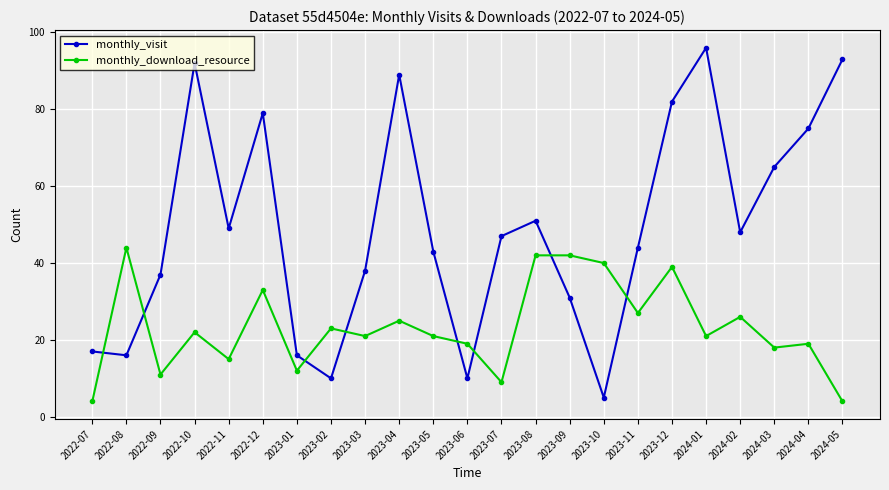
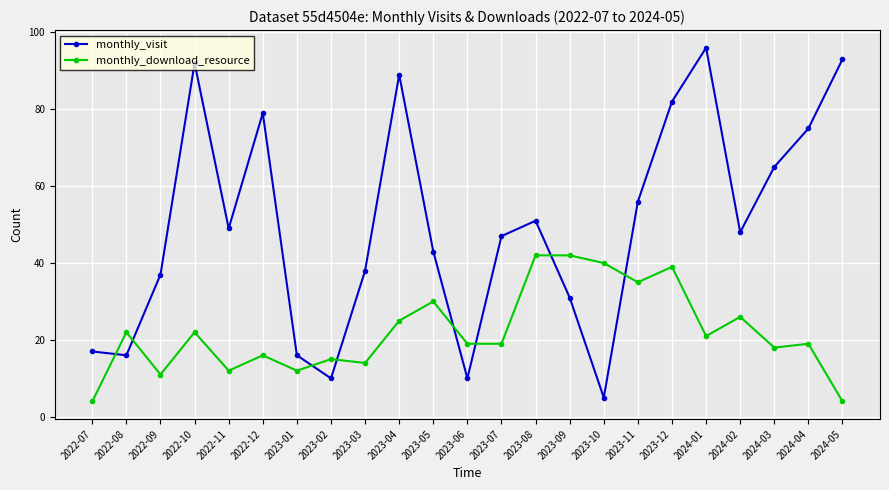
monthly_download_resource, 2022-08: 44 -> 22
monthly_download_resource, 2022-11: 15 -> 12
monthly_download_resource, 2022-12: 33 -> 16
monthly_download_resource, 2023-02: 23 -> 15
monthly_download_resource, 2023-03: 21 -> 14
monthly_download_resource, 2023-05: 21 -> 30
monthly_download_resource, 2023-07: 9 -> 19
monthly_visit, 2023-11: 44 -> 56
monthly_download_resource, 2023-11: 27 -> 35
